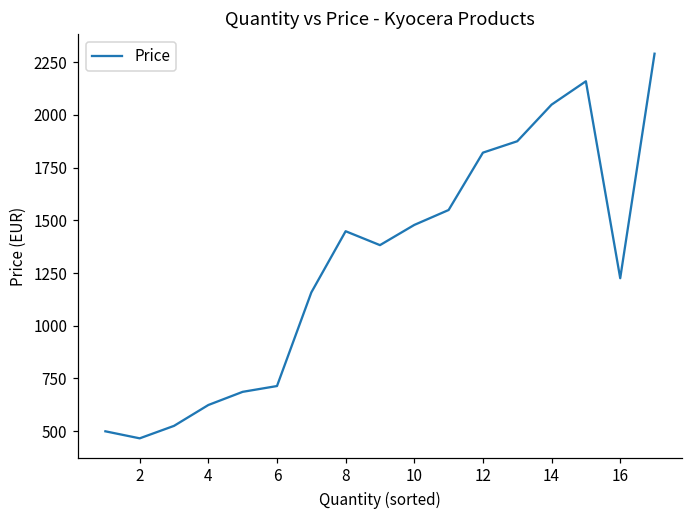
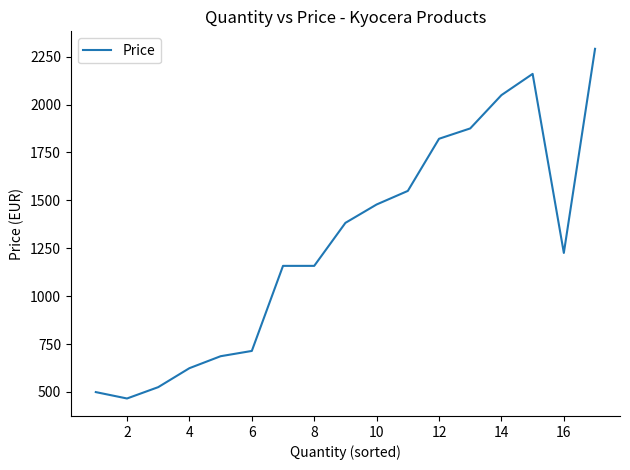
8: 1450 -> 1160
